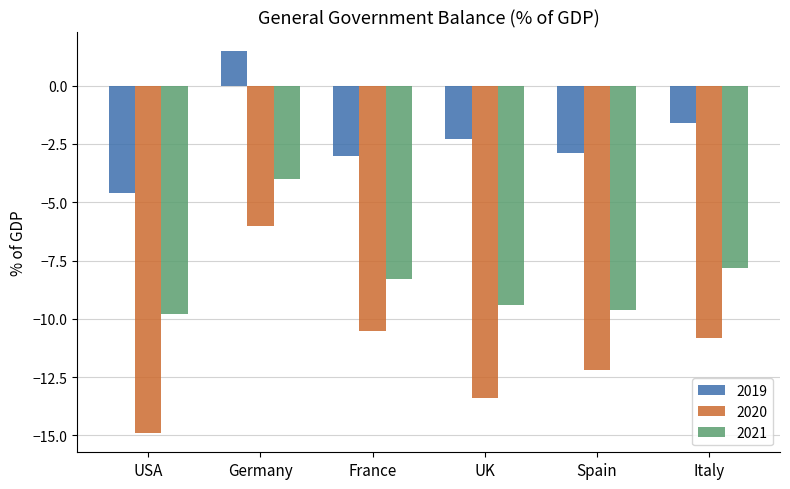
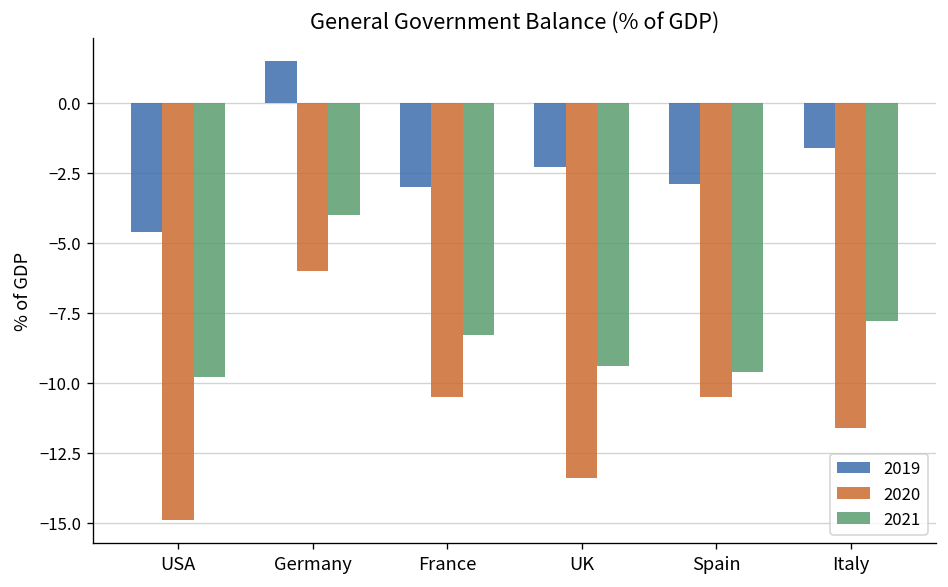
2020, Spain: -12.2 -> -10.5
2020, Italy: -10.8 -> -11.6
